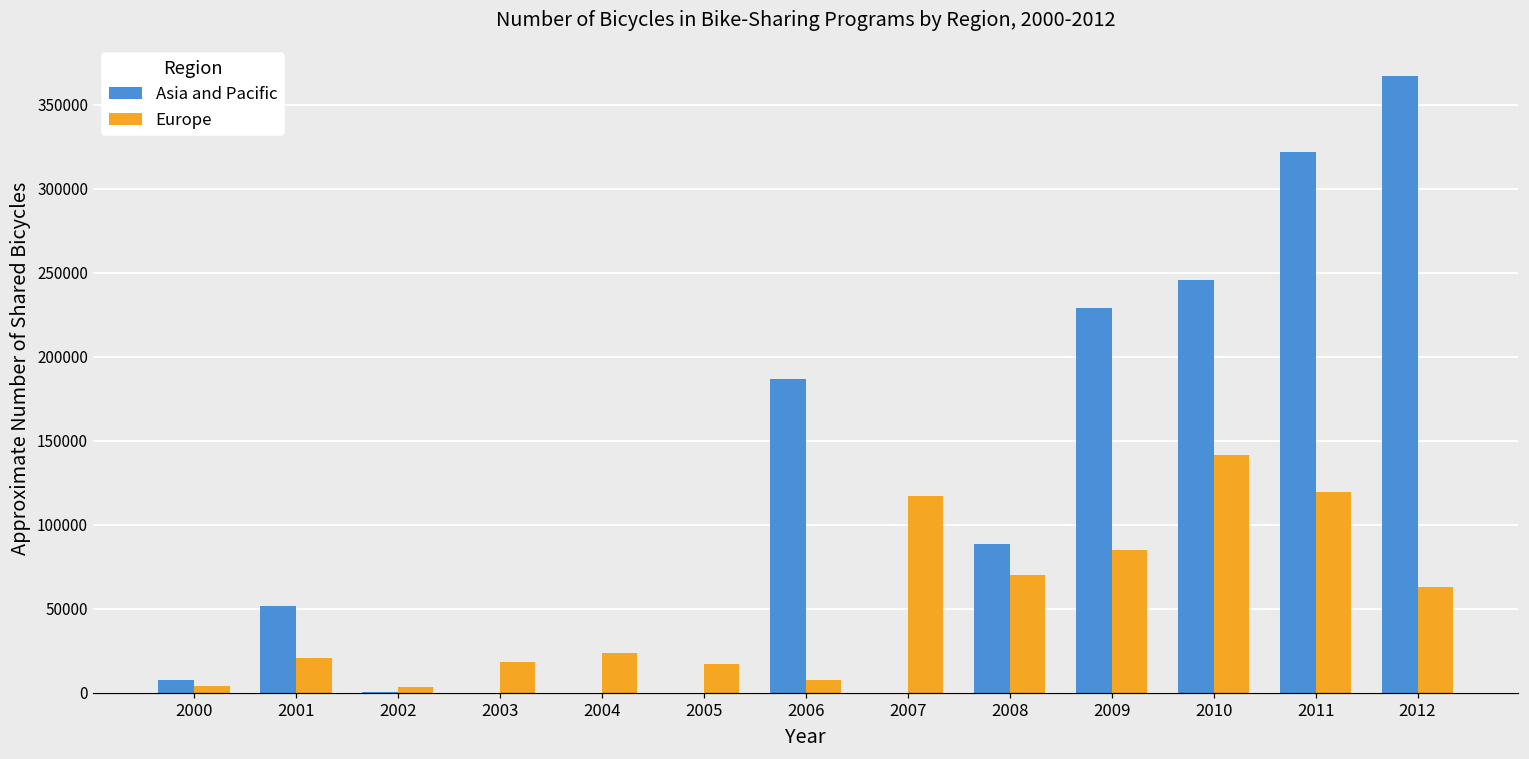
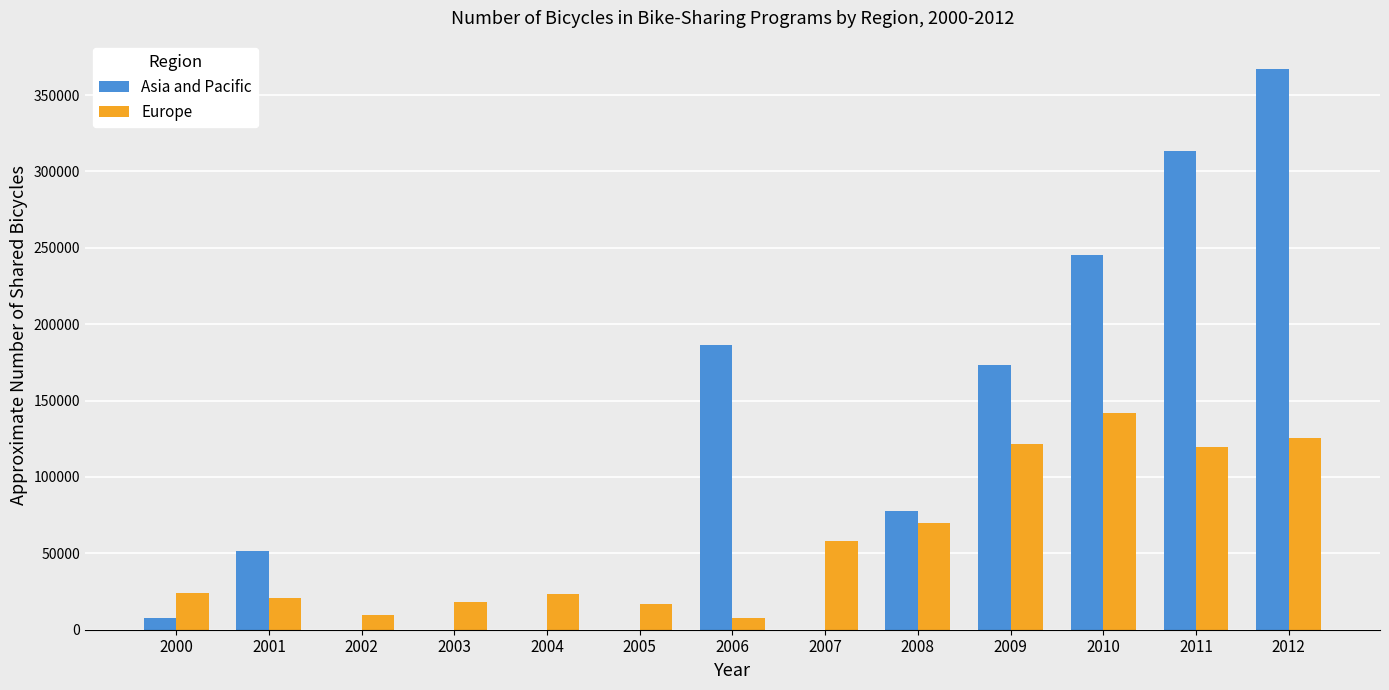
Europe, 2000: 4000 -> 24000
Europe, 2002: 3000 -> 9000
Europe, 2007: 117000 -> 58000
Asia and Pacific, 2008: 89000 -> 78000
Asia and Pacific, 2009: 229000 -> 173000
Europe, 2009: 85000 -> 121000
Asia and Pacific, 2011: 322000 -> 313000
Europe, 2012: 63000 -> 125000
